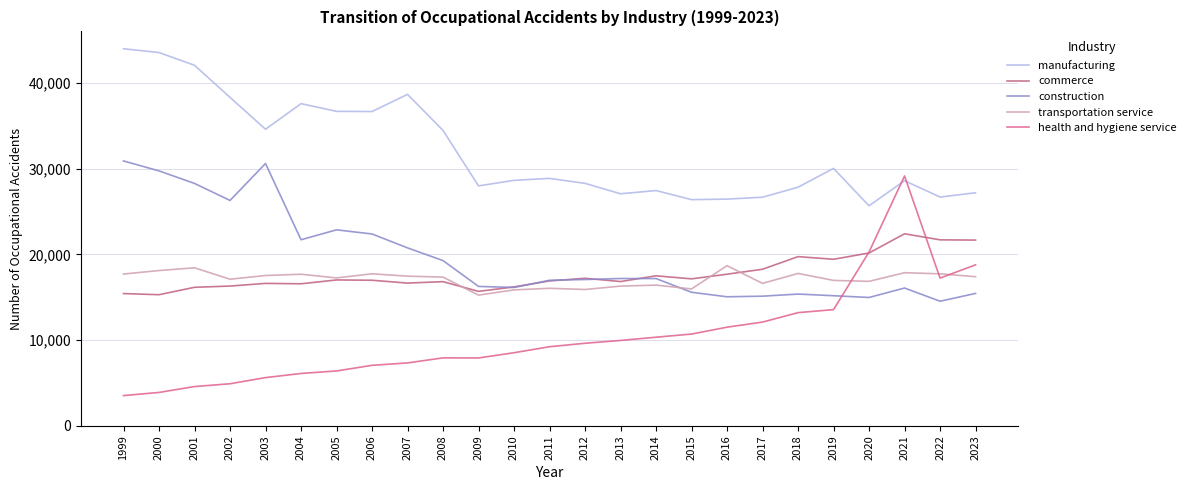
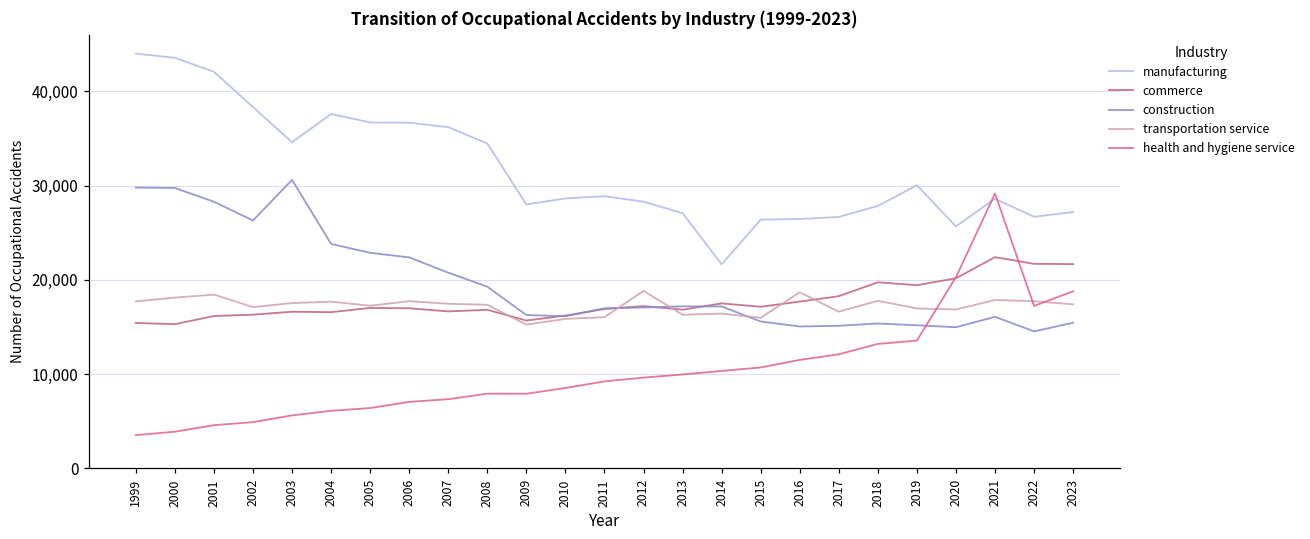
construction, 1999: 31,000 -> 30,000
construction, 2004: 22,000 -> 24,000
manufacturing, 2007: 39,000 -> 36,000
transportation service, 2012: 16,000 -> 19,000
manufacturing, 2014: 27,000 -> 22,000
